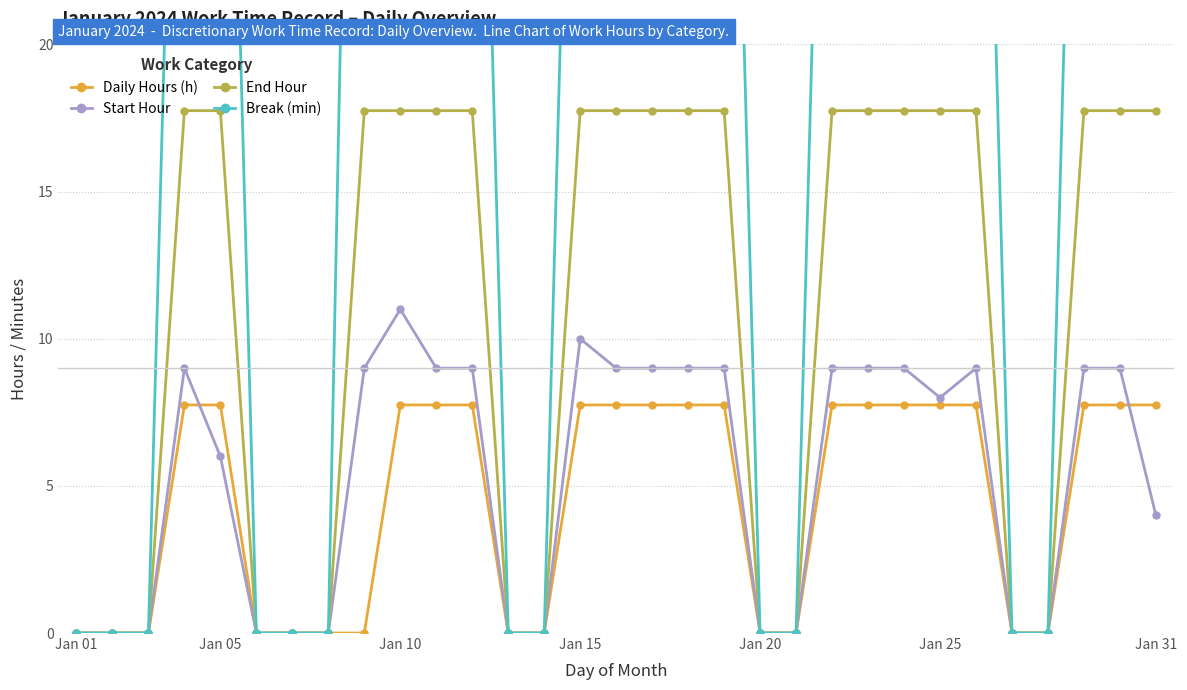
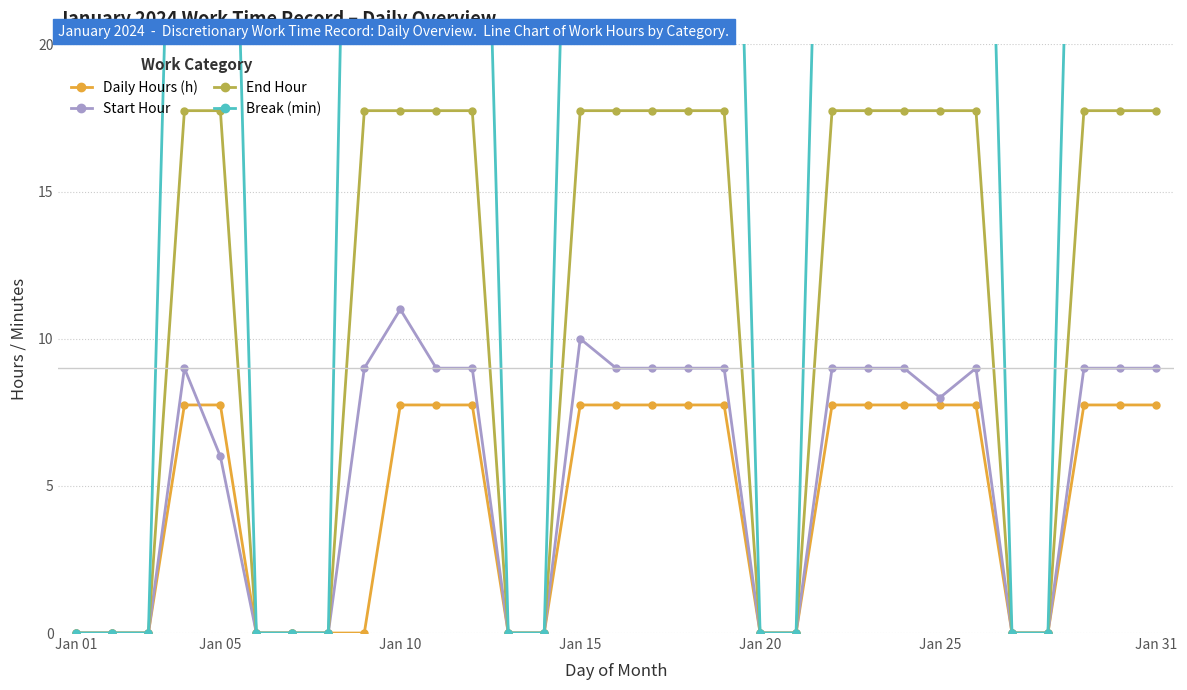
Start Hour, Jan 31: 4 -> 9
